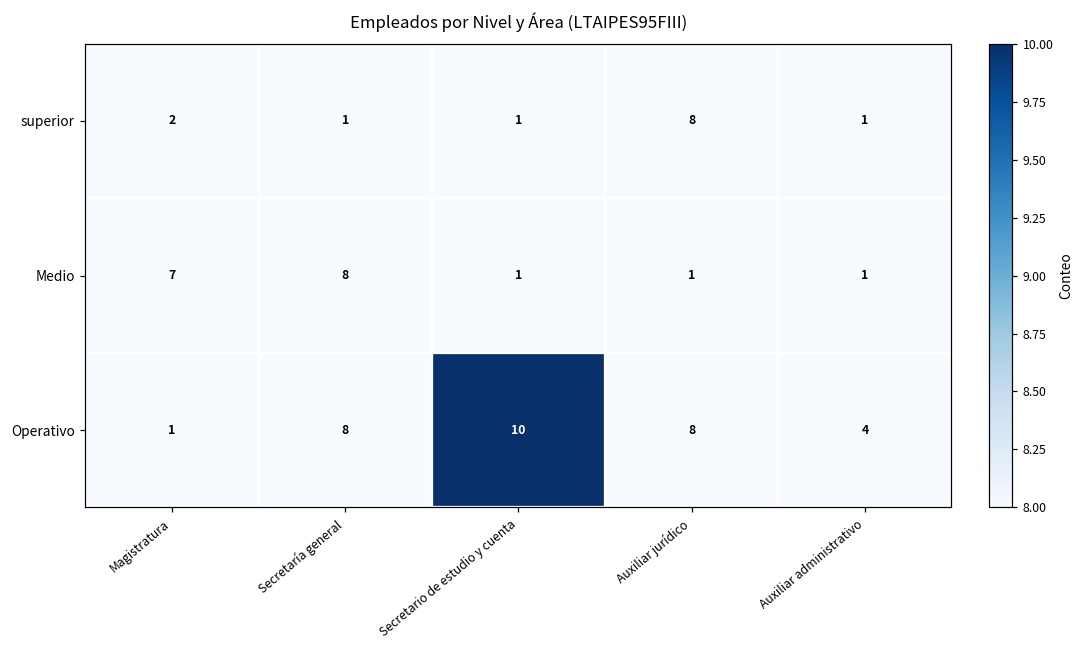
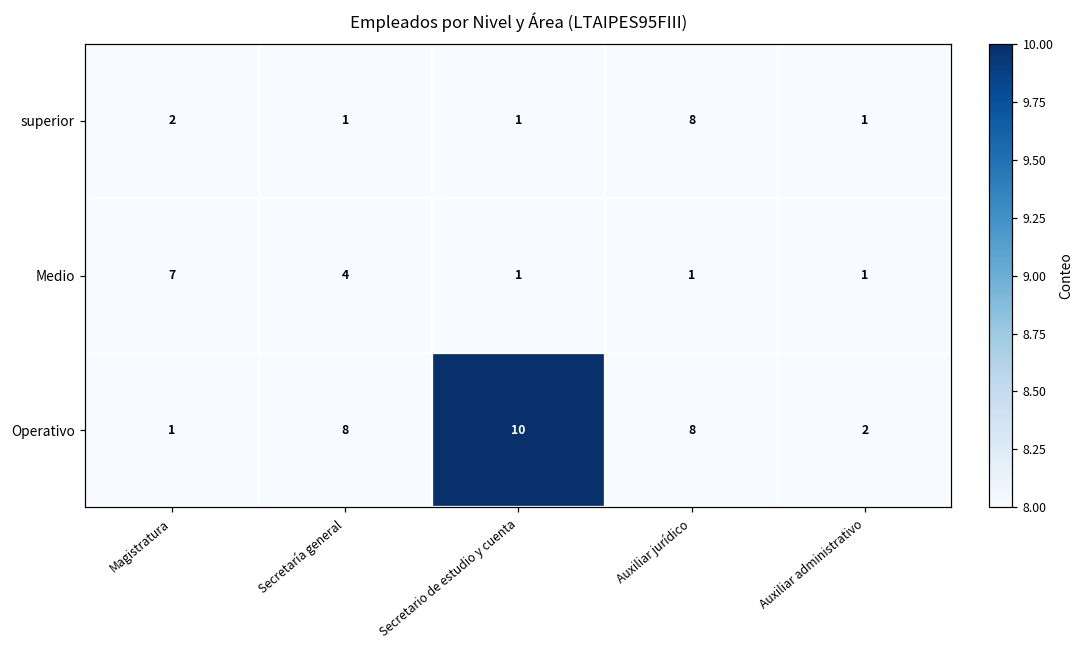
Medio, Secretaría general: 8 -> 4
Operativo, Auxiliar administrativo: 4 -> 2
